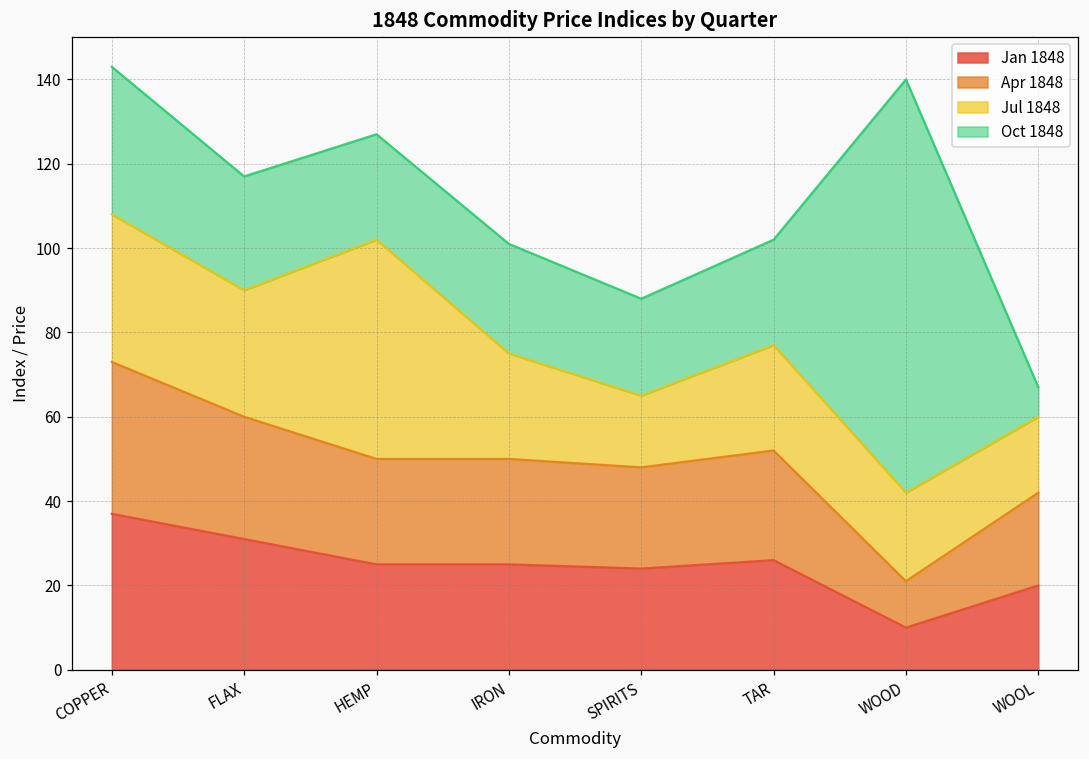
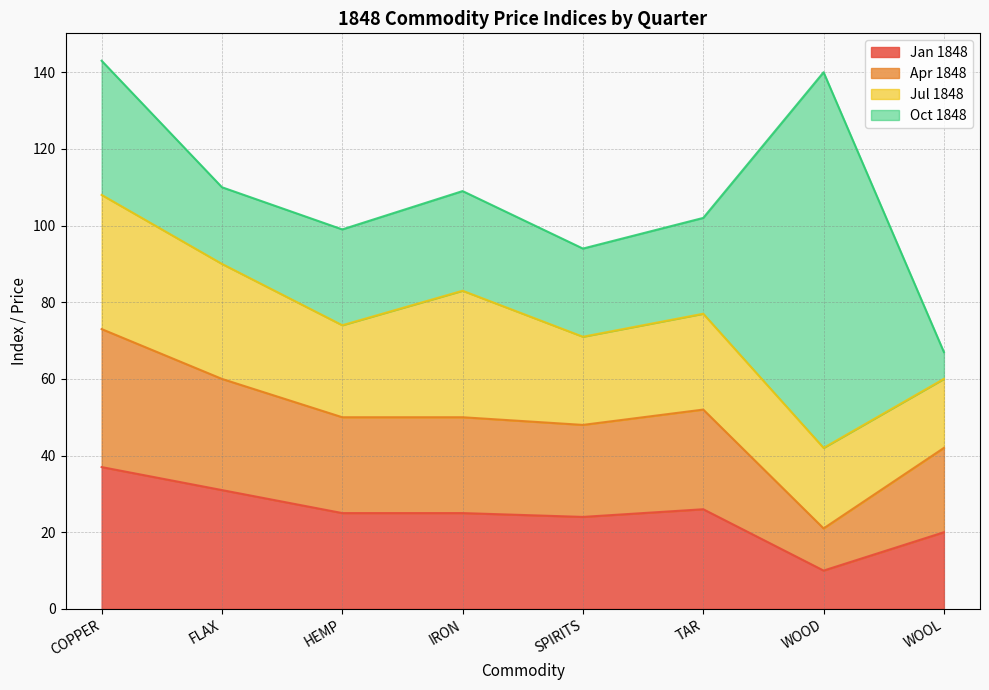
Oct 1848, FLAX: 27 -> 20
Jul 1848, HEMP: 52 -> 24
Jul 1848, IRON: 25 -> 33
Jul 1848, SPIRITS: 17 -> 23
